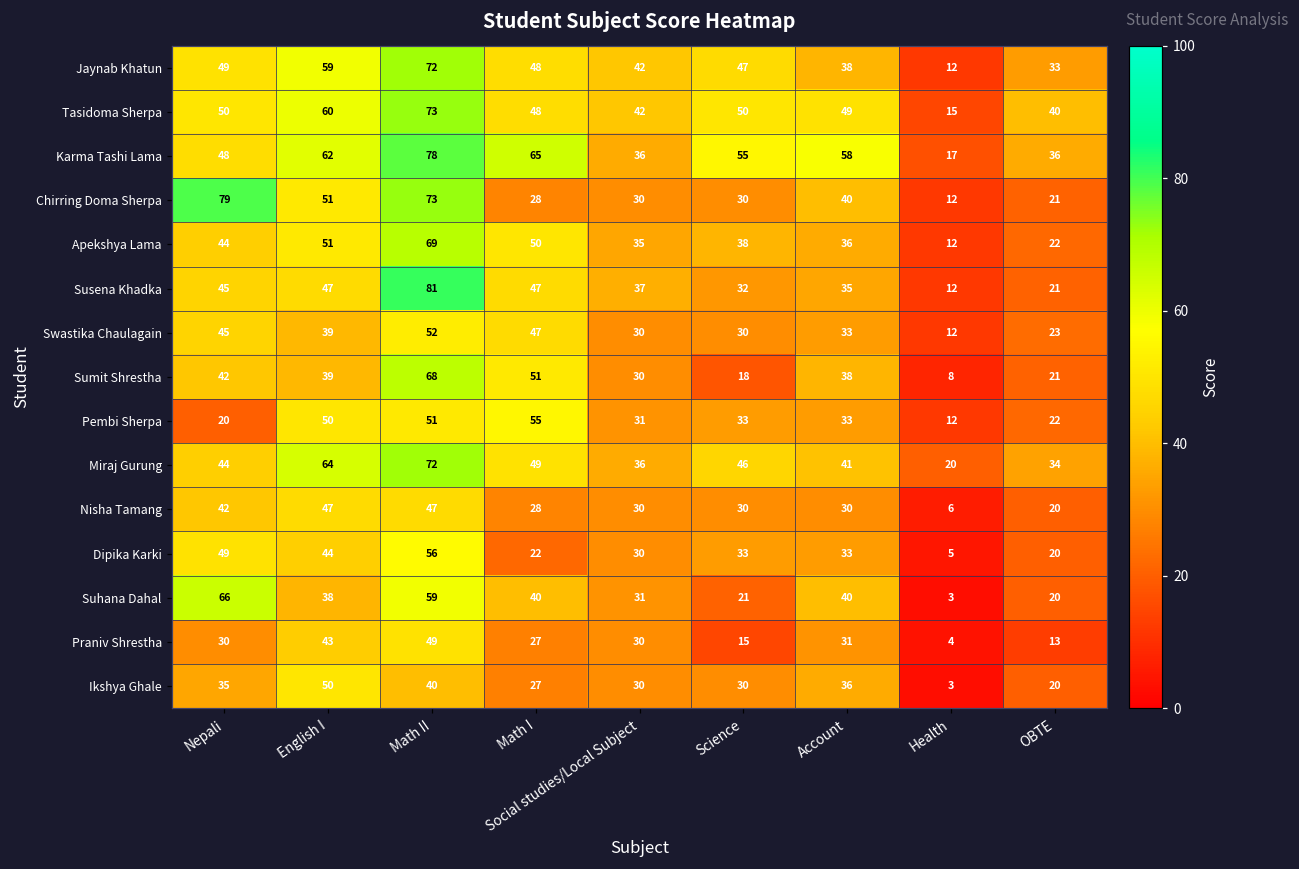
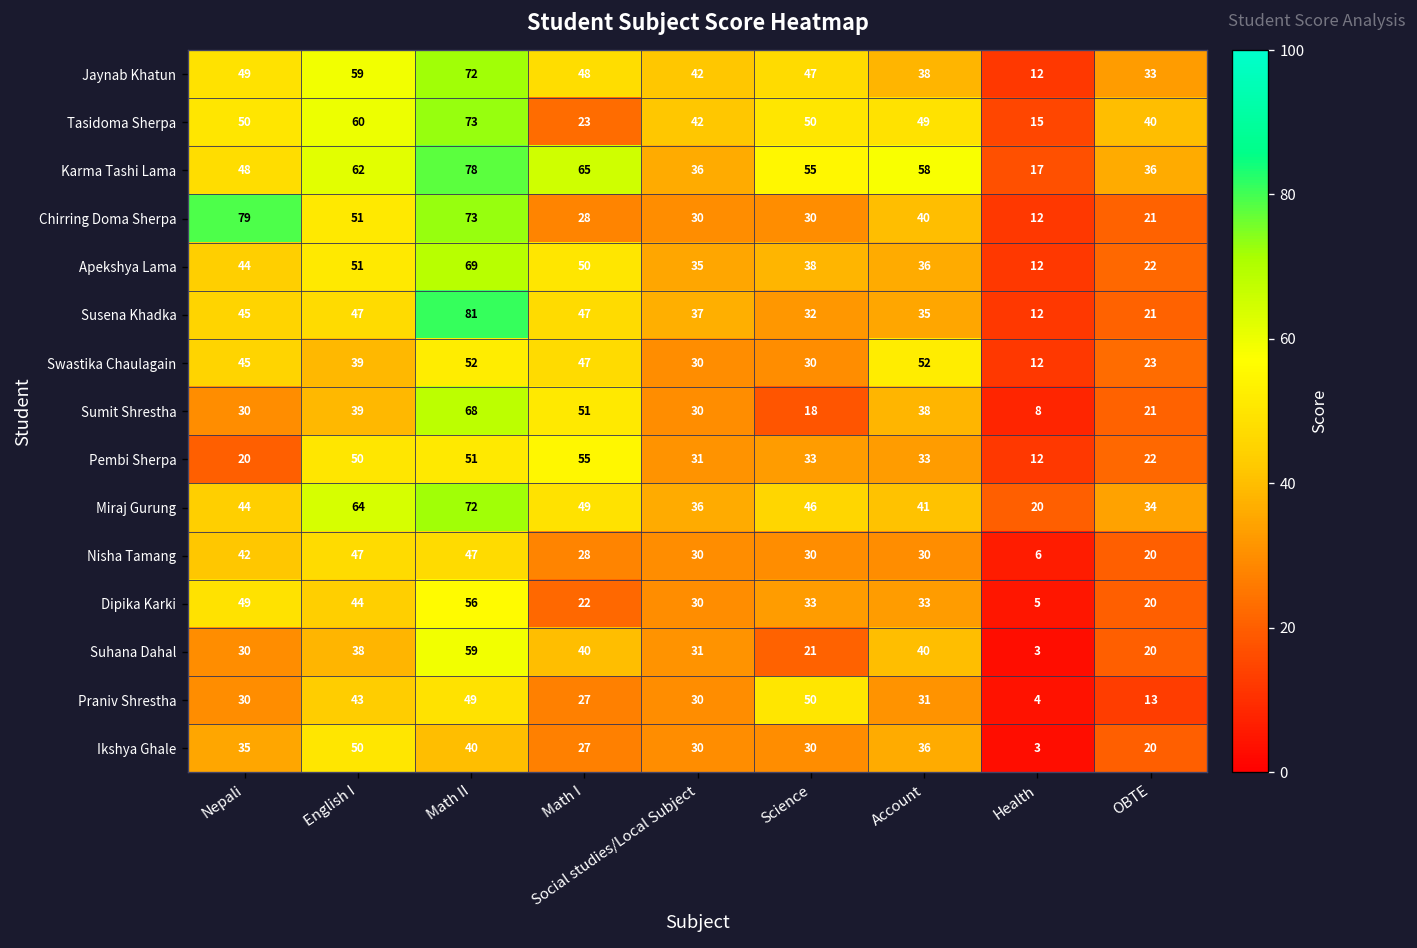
Tasidoma Sherpa, Math I: 48 -> 23
Swastika Chaulagain, Account: 33 -> 52
Sumit Shrestha, Nepali: 42 -> 30
Suhana Dahal, Nepali: 66 -> 30
Praniv Shrestha, Science: 15 -> 50
